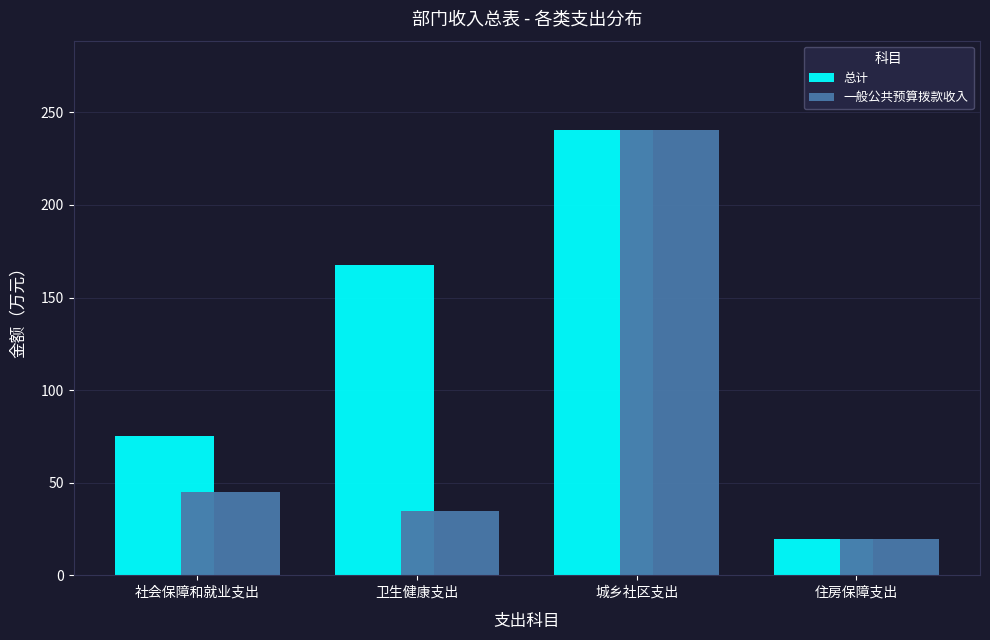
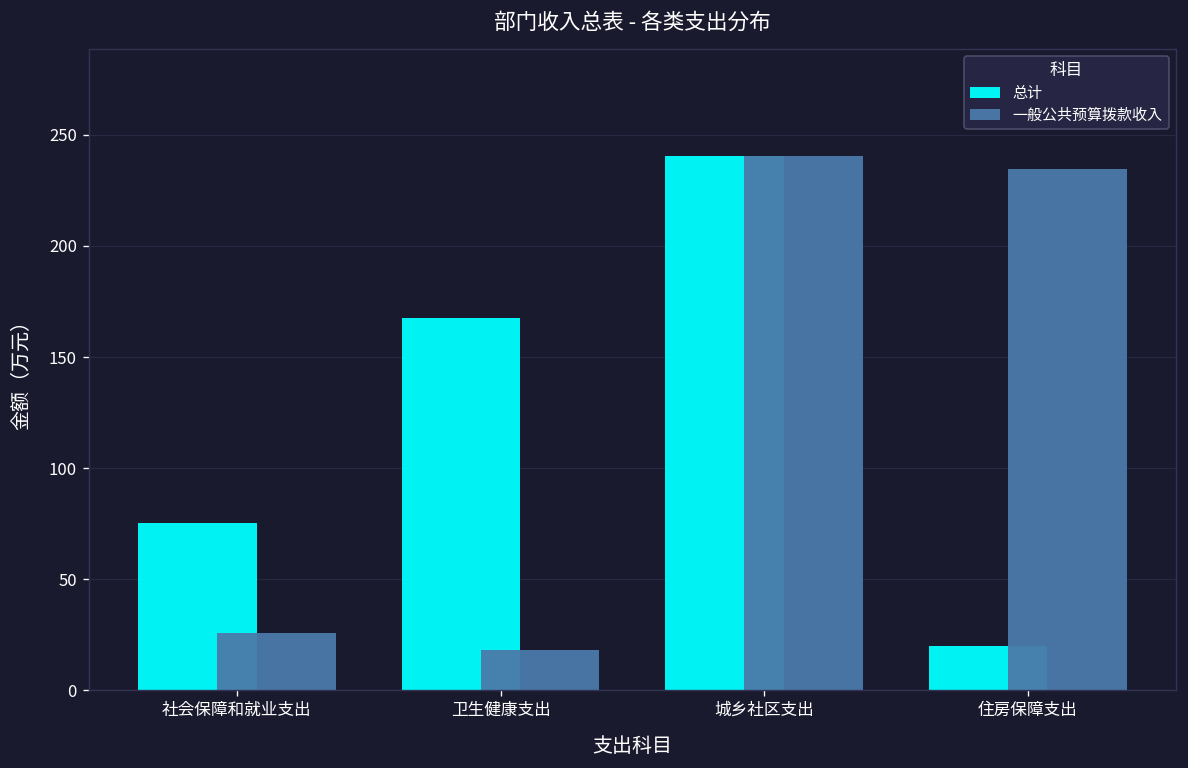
一般公共预算拨款收入, 社会保障和就业支出: 45 -> 26
一般公共预算拨款收入, 卫生健康支出: 35 -> 18
一般公共预算拨款收入, 住房保障支出: 20 -> 235
